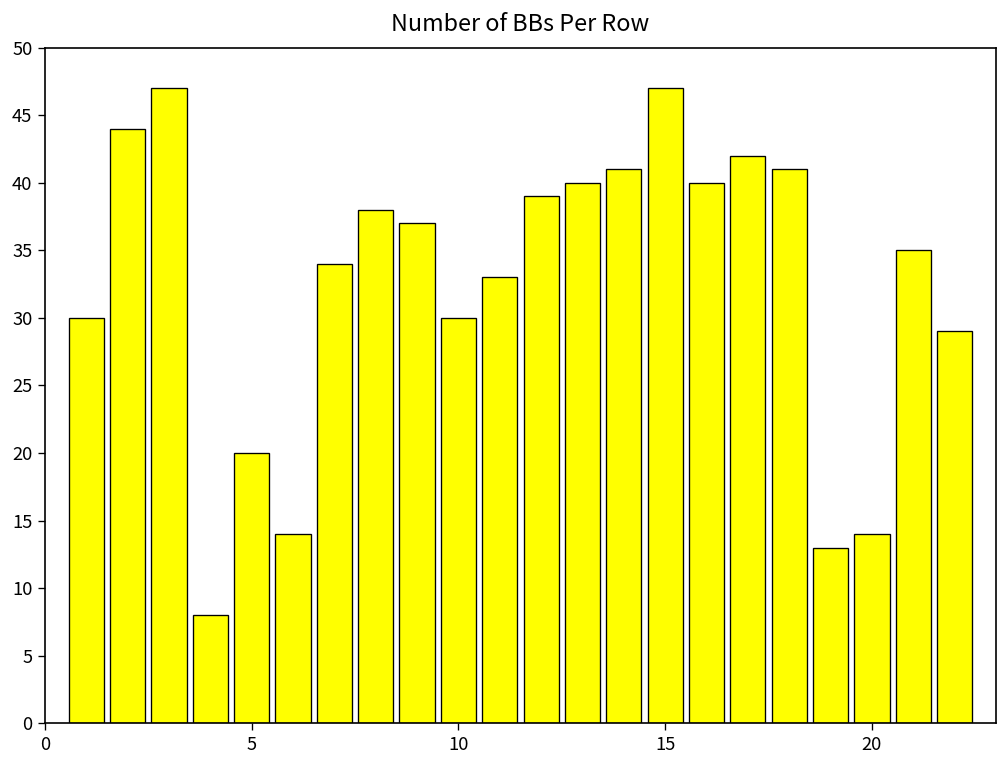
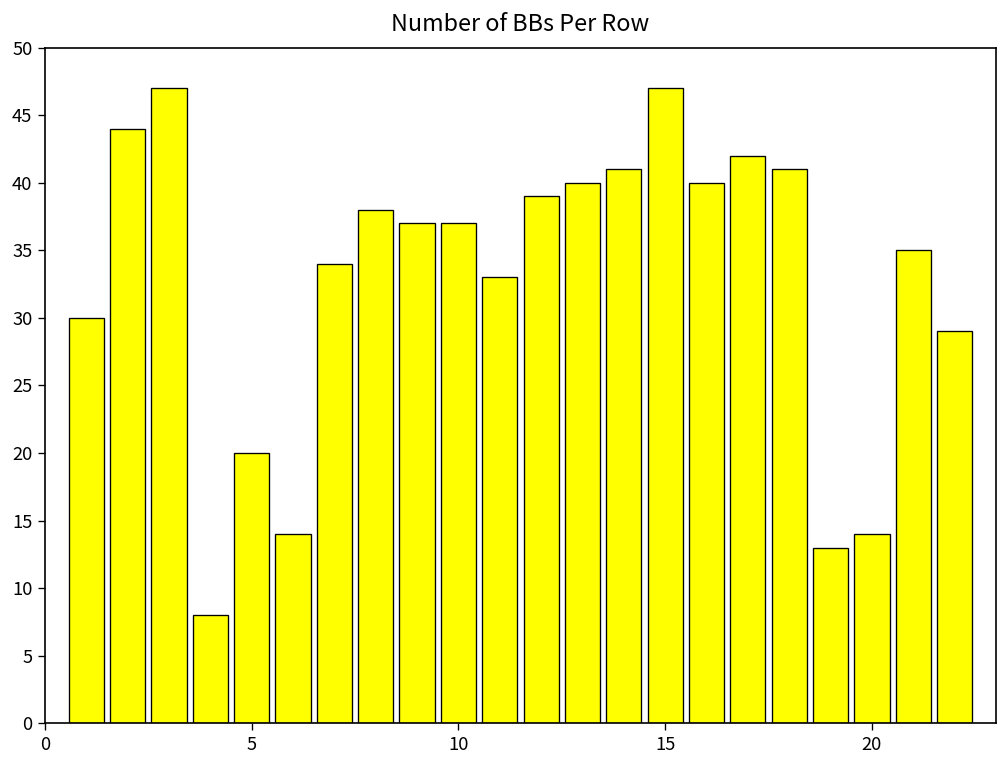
10: 30 -> 37
